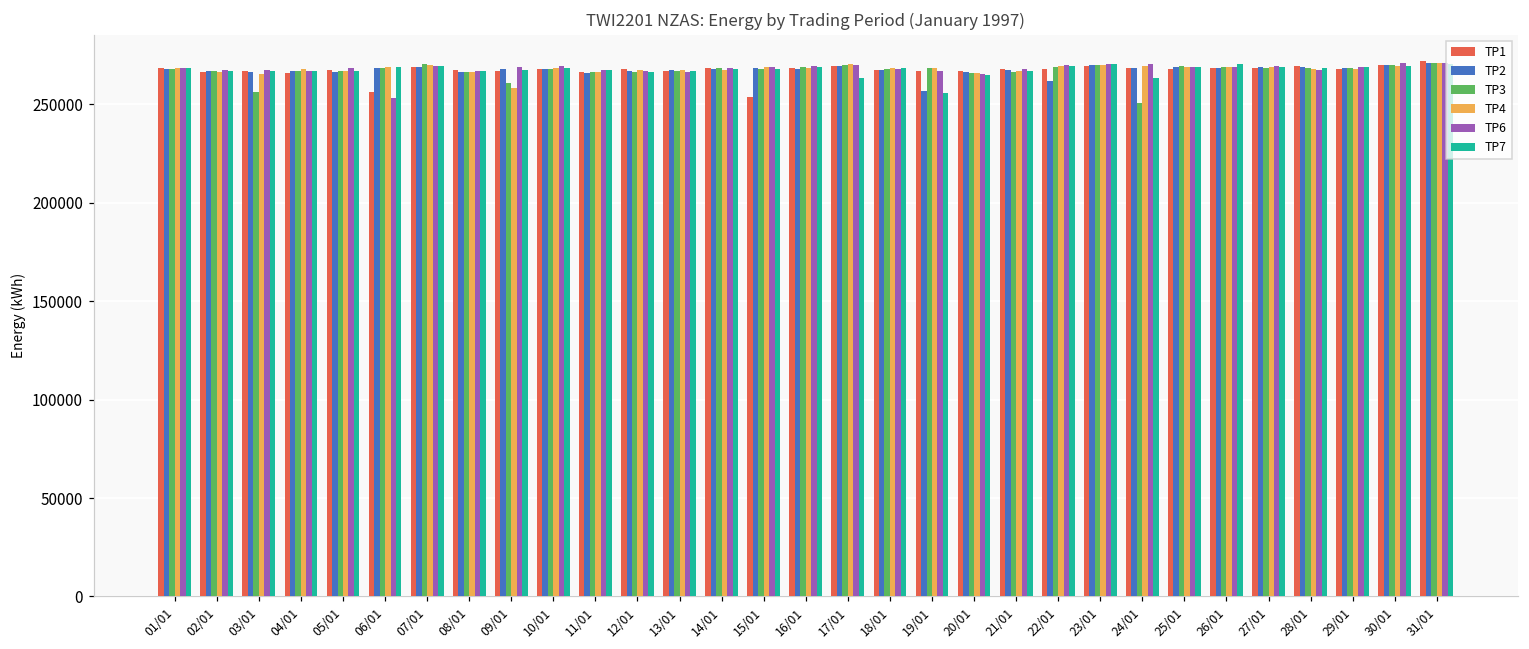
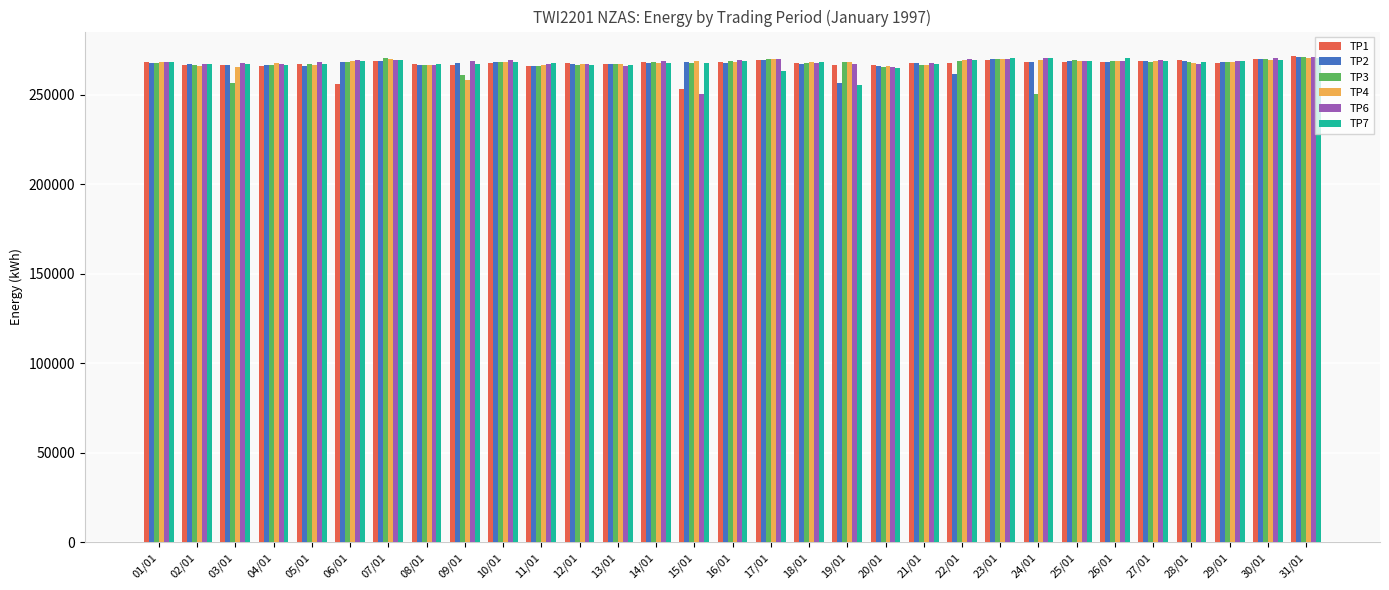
TP6, 06/01: 253000 -> 269000
TP6, 15/01: 269000 -> 250000
TP7, 24/01: 263000 -> 270000
